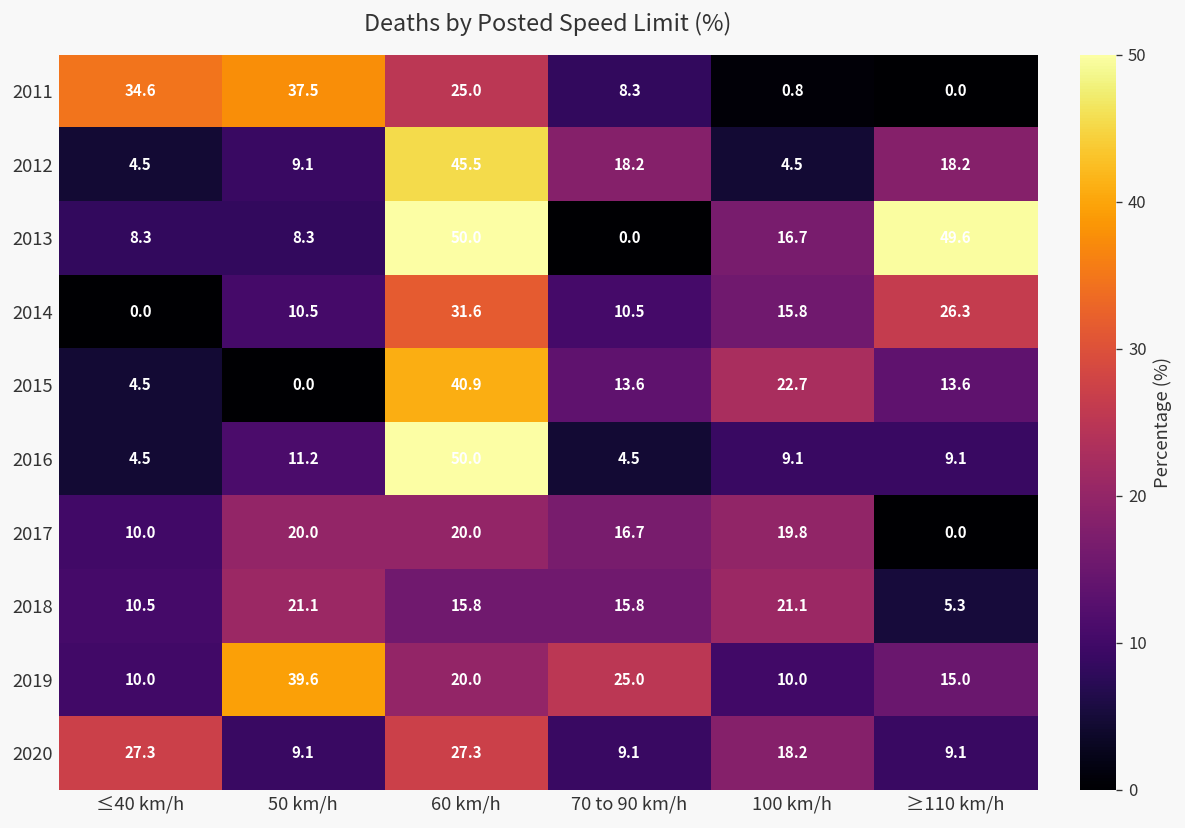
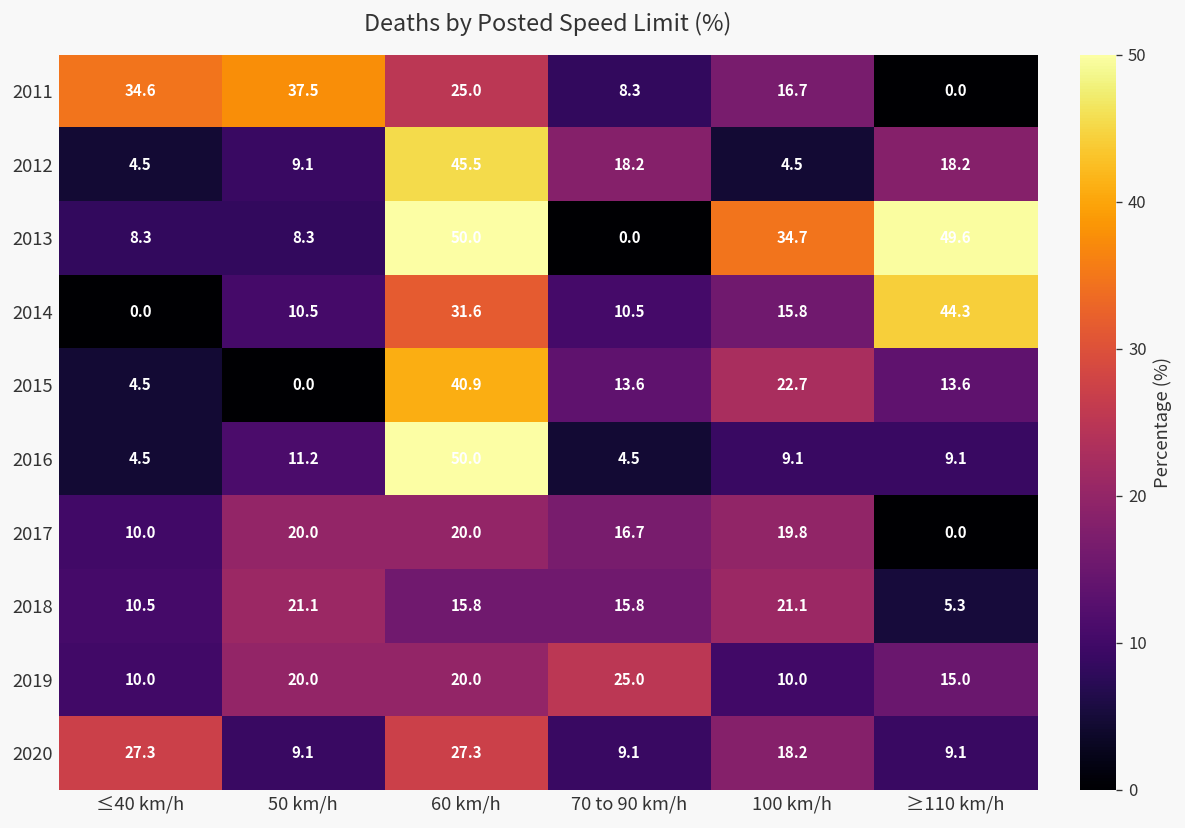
2011, 100 km/h: 0.8 -> 16.7
2013, 100 km/h: 16.7 -> 34.7
2014, ≥110 km/h: 26.3 -> 44.3
2019, 50 km/h: 39.6 -> 20.0
